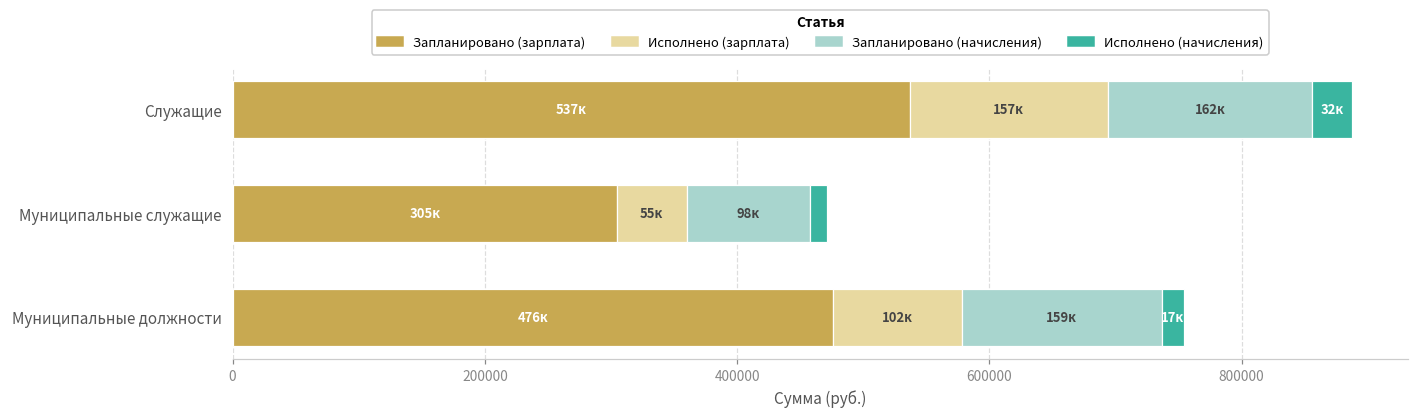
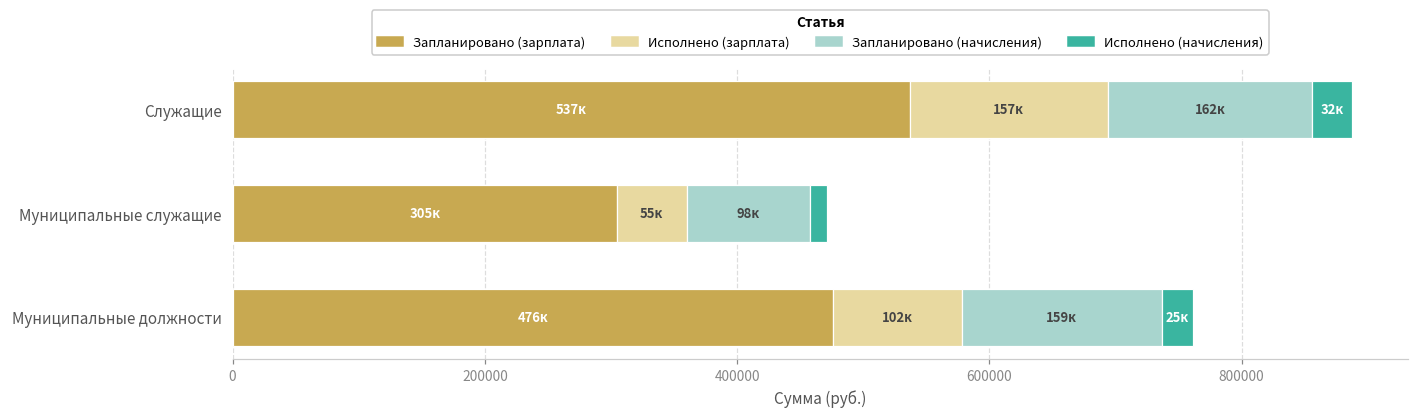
Исполнено (начисления), Муниципальные должности: 17к -> 25к
